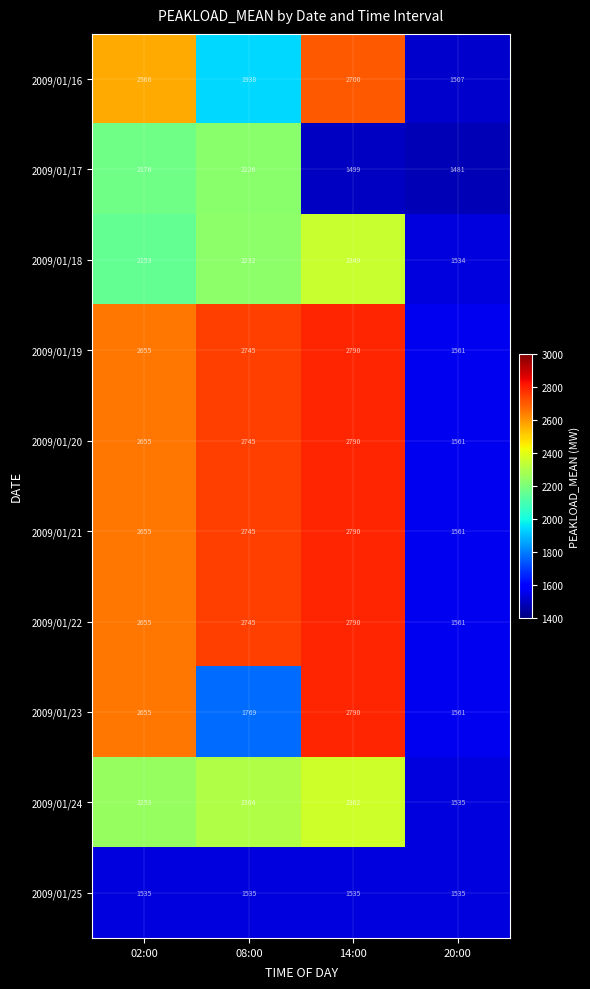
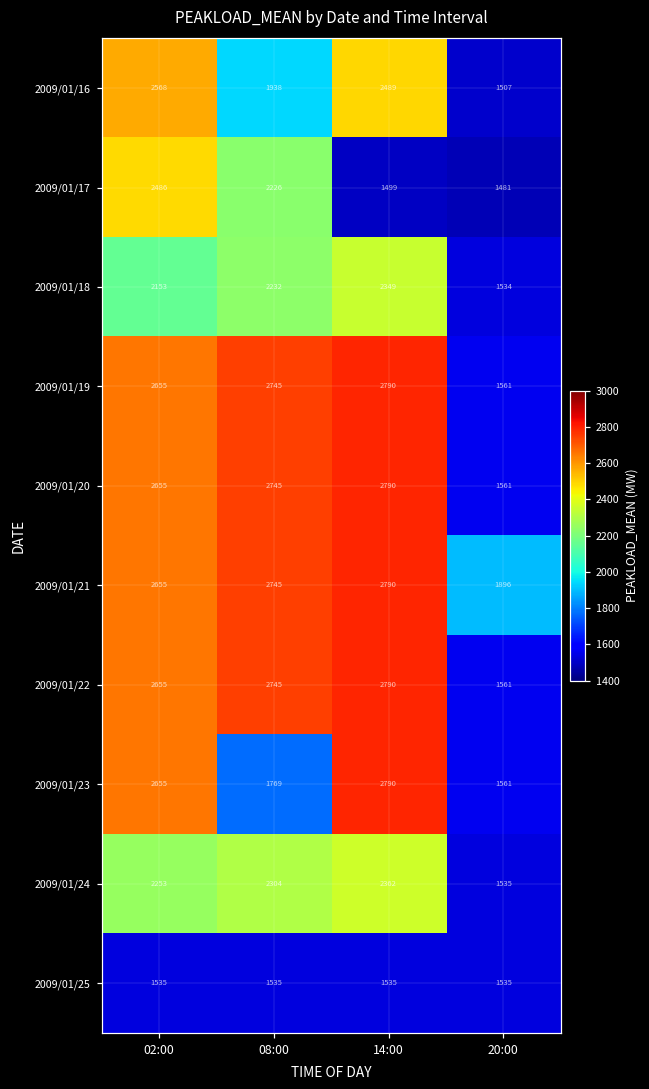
2009/01/16, 14:00: 2700 -> 2489
2009/01/17, 02:00: 2176 -> 2486
2009/01/21, 20:00: 1561 -> 1896
